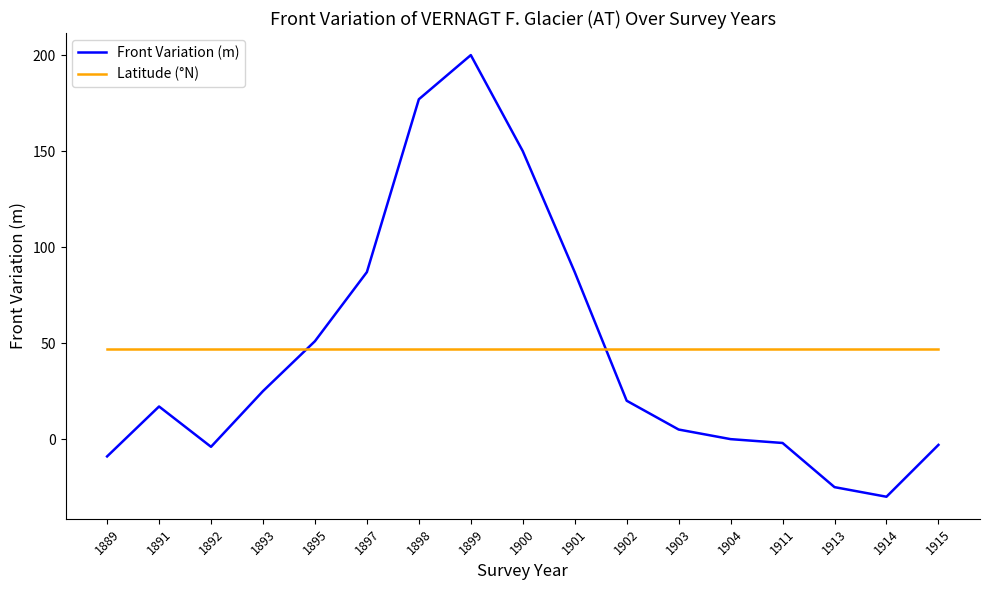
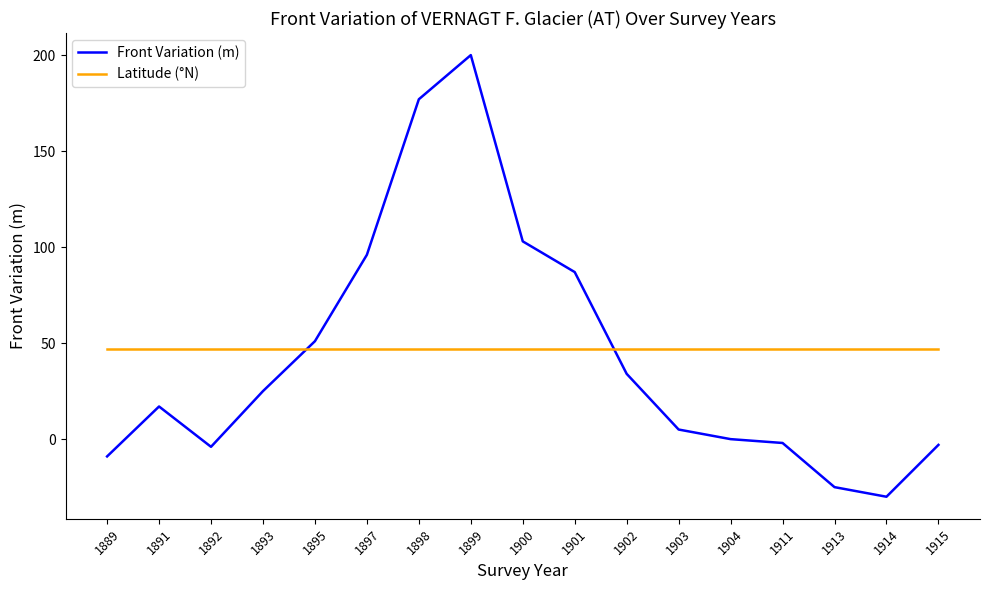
Front Variation (m), 1897: 87 -> 96
Front Variation (m), 1900: 150 -> 103
Front Variation (m), 1902: 20 -> 34
